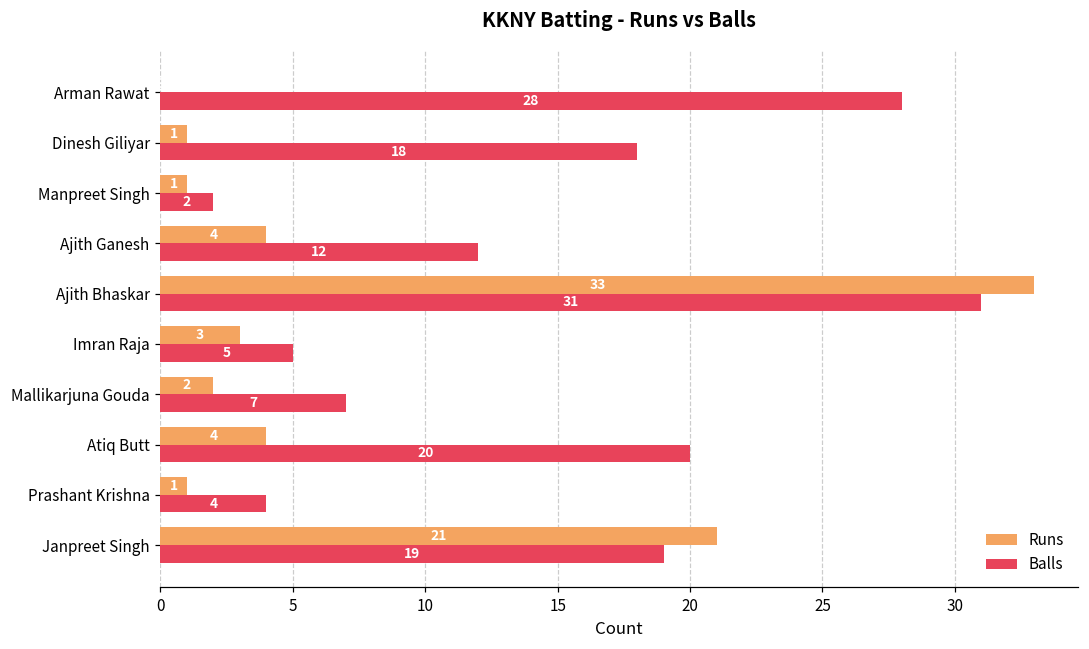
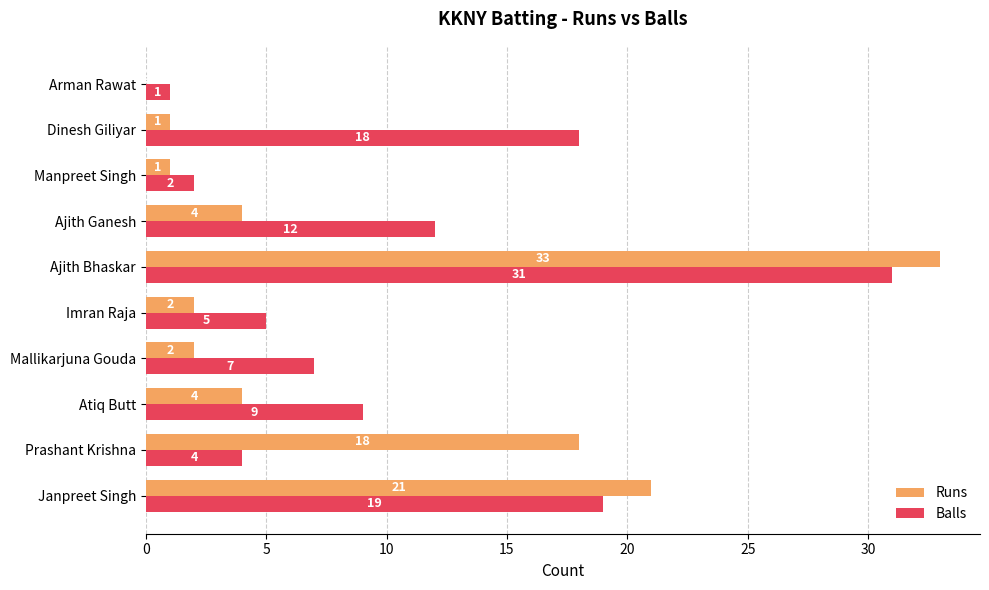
Balls, Arman Rawat: 28 -> 1
Runs, Imran Raja: 3 -> 2
Balls, Atiq Butt: 20 -> 9
Runs, Prashant Krishna: 1 -> 18
